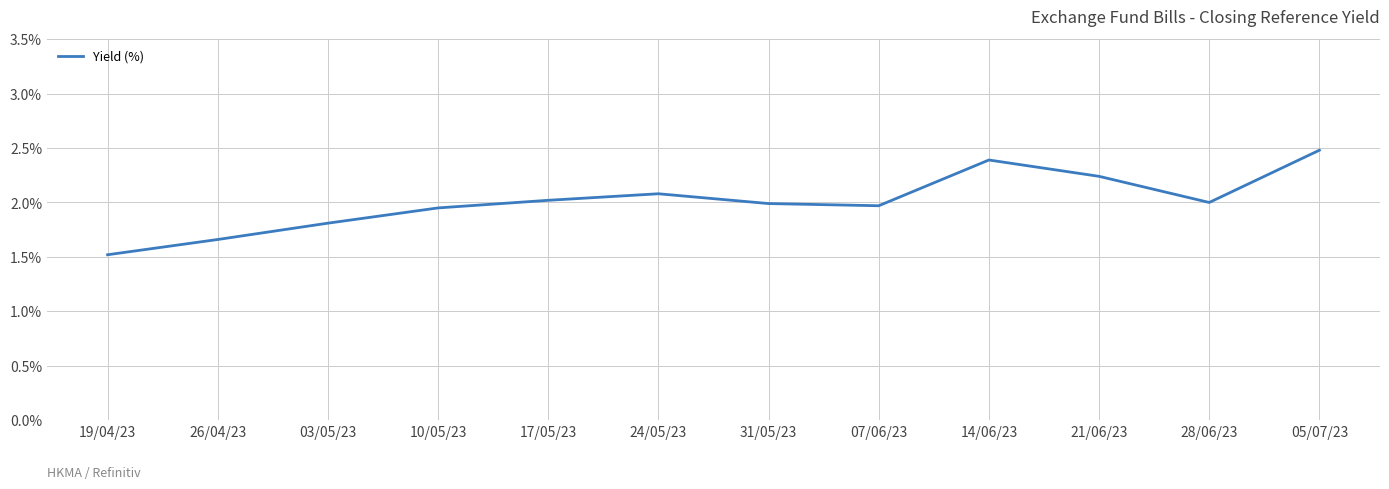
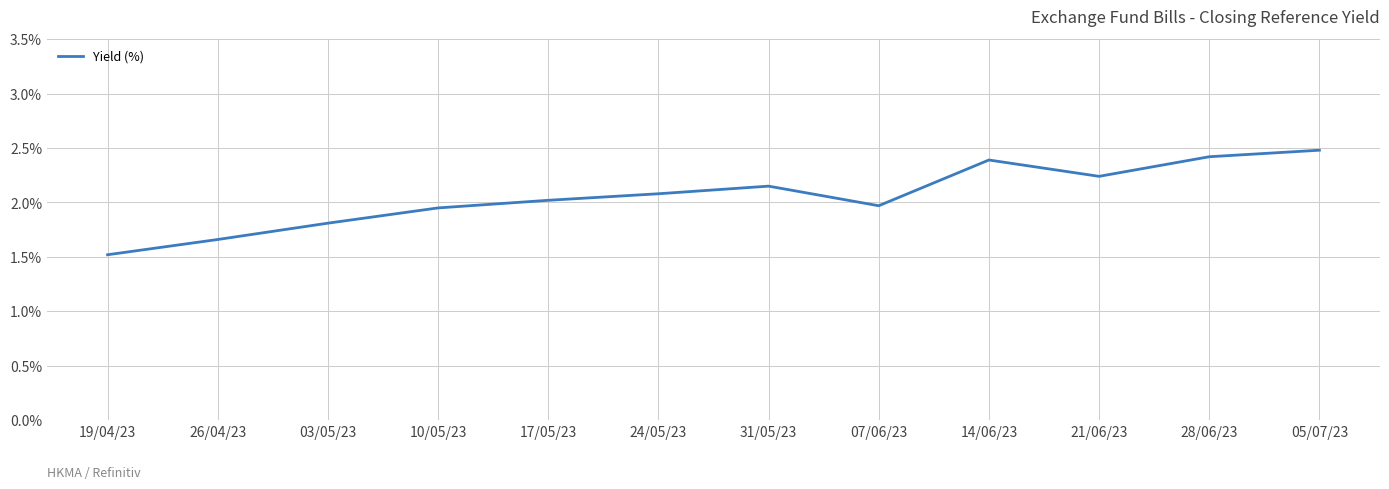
31/05/23: 1.99% -> 2.15%
28/06/23: 2.00% -> 2.42%
